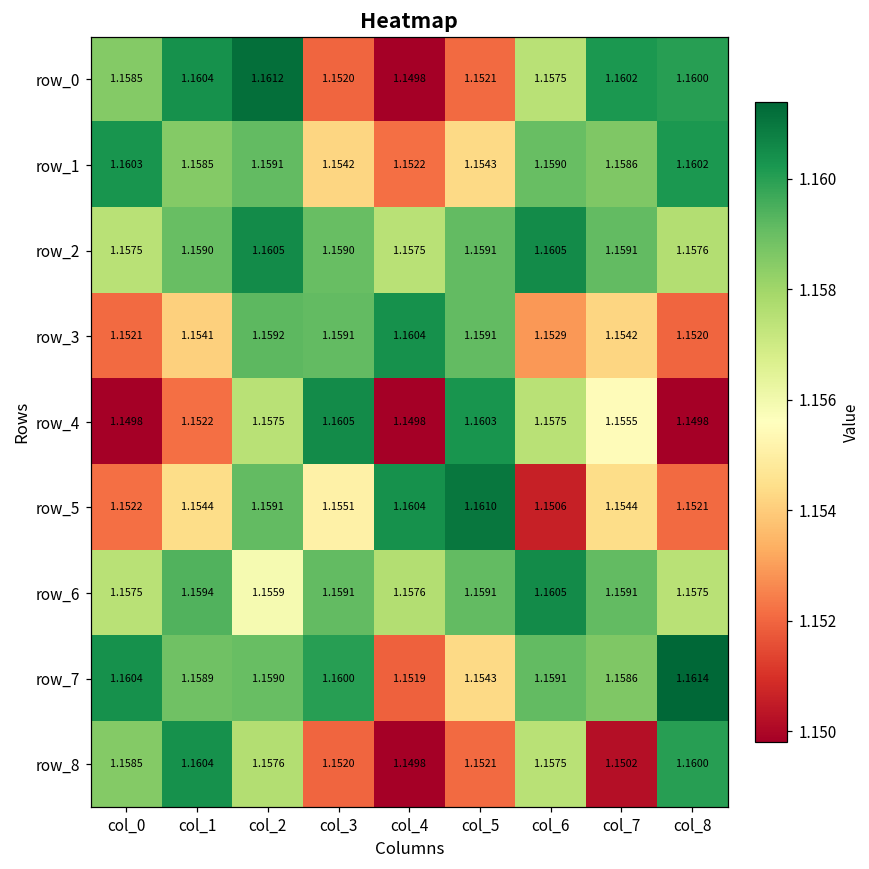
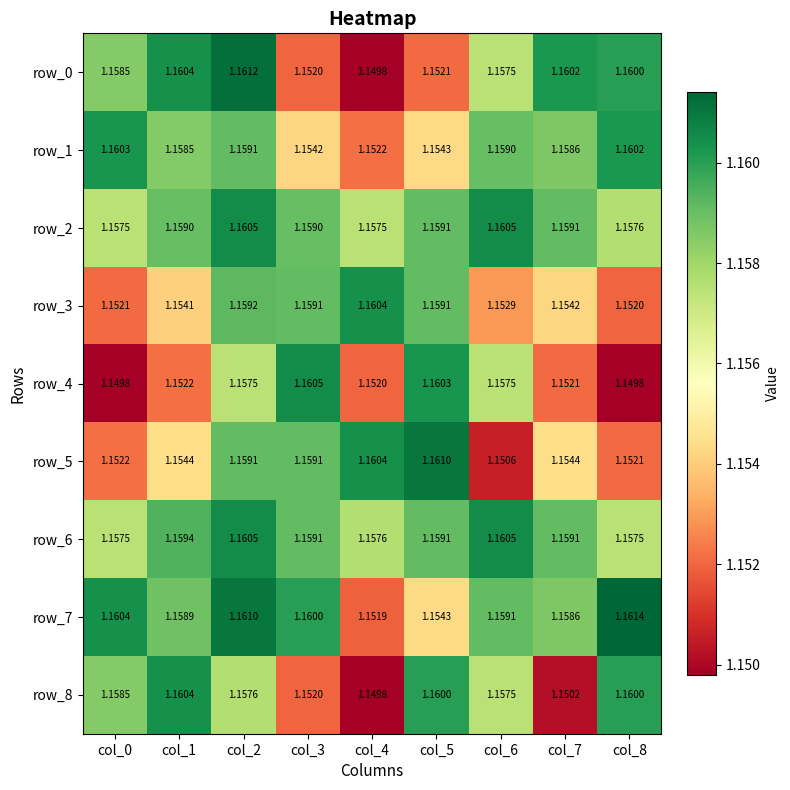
row_4, col_4: 1.1498 -> 1.1520
row_4, col_7: 1.1555 -> 1.1521
row_5, col_3: 1.1551 -> 1.1591
row_6, col_2: 1.1559 -> 1.1605
row_7, col_2: 1.1590 -> 1.1610
row_8, col_5: 1.1521 -> 1.1600
